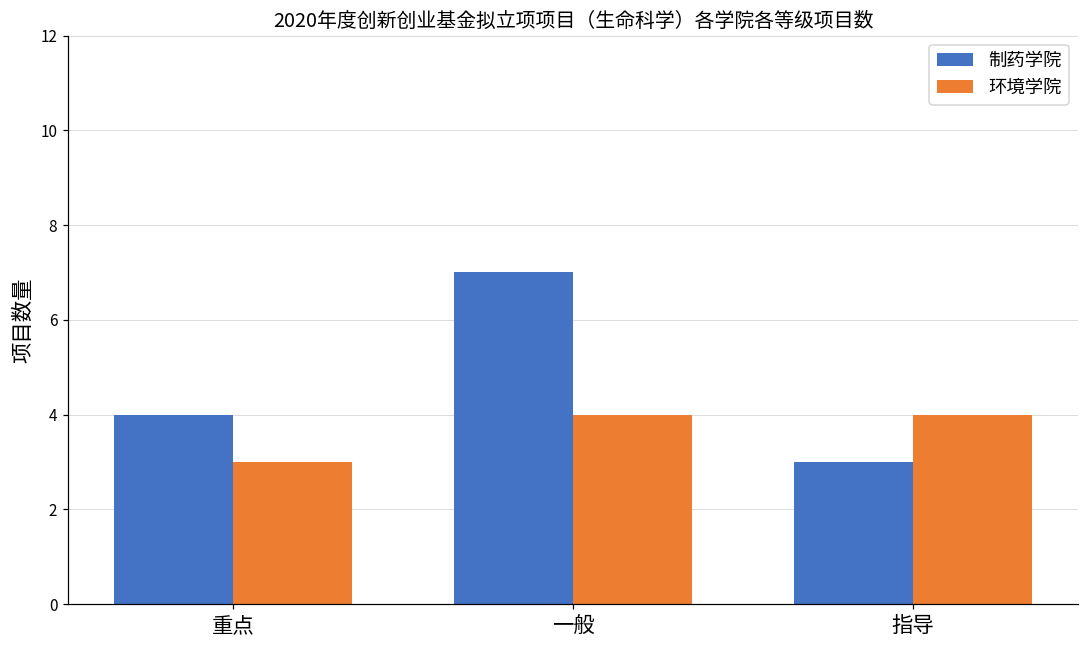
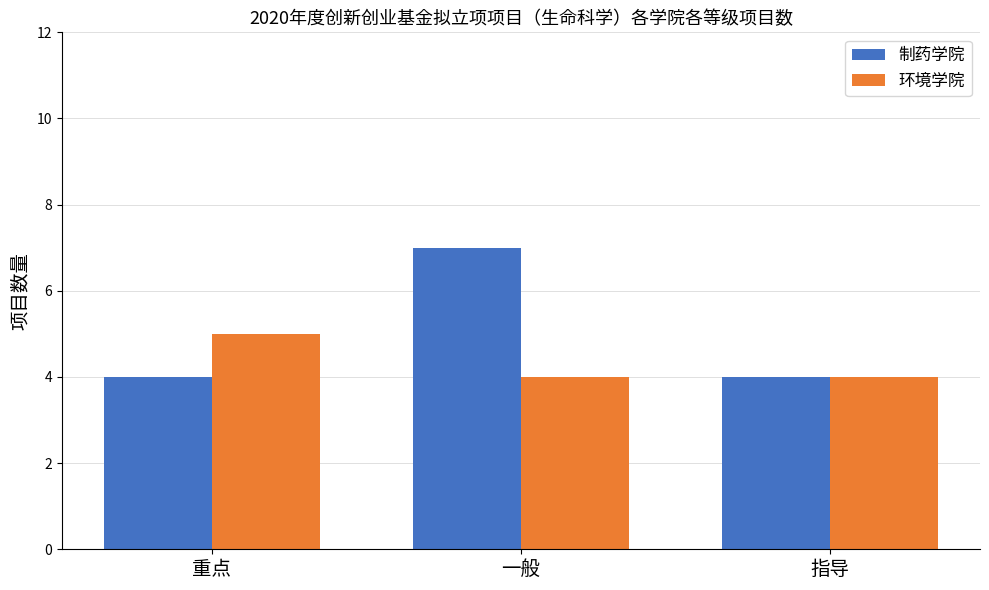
环境学院, 重点: 3 -> 5
制药学院, 指导: 3 -> 4
